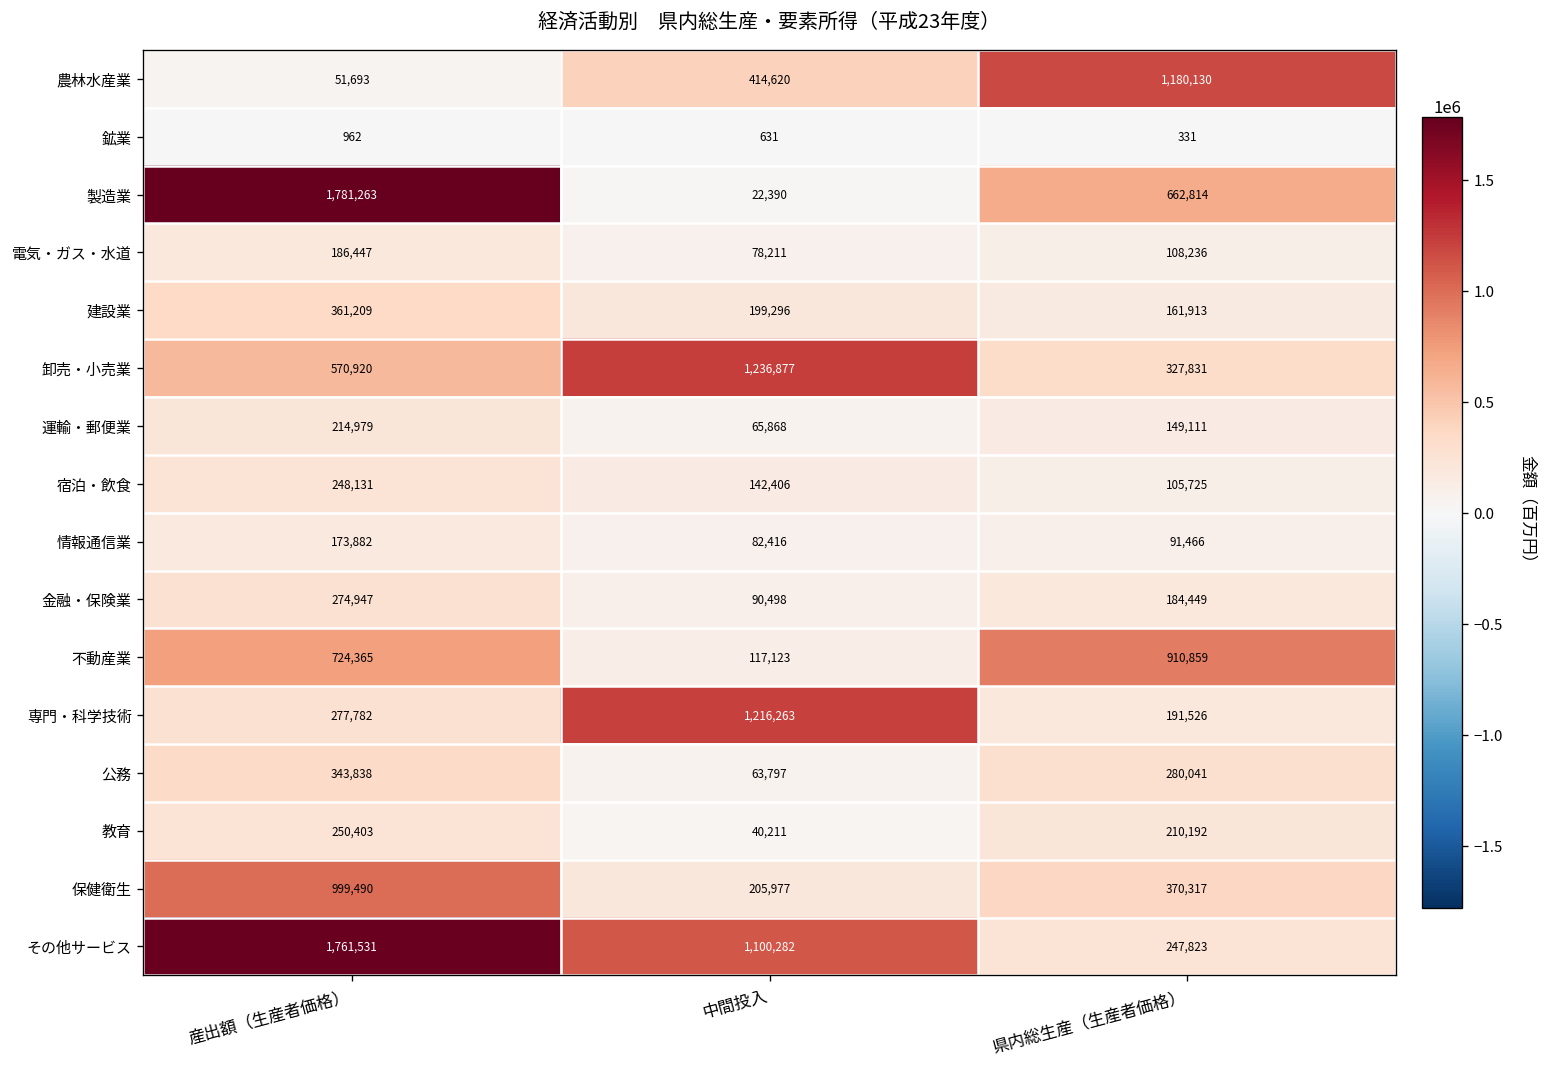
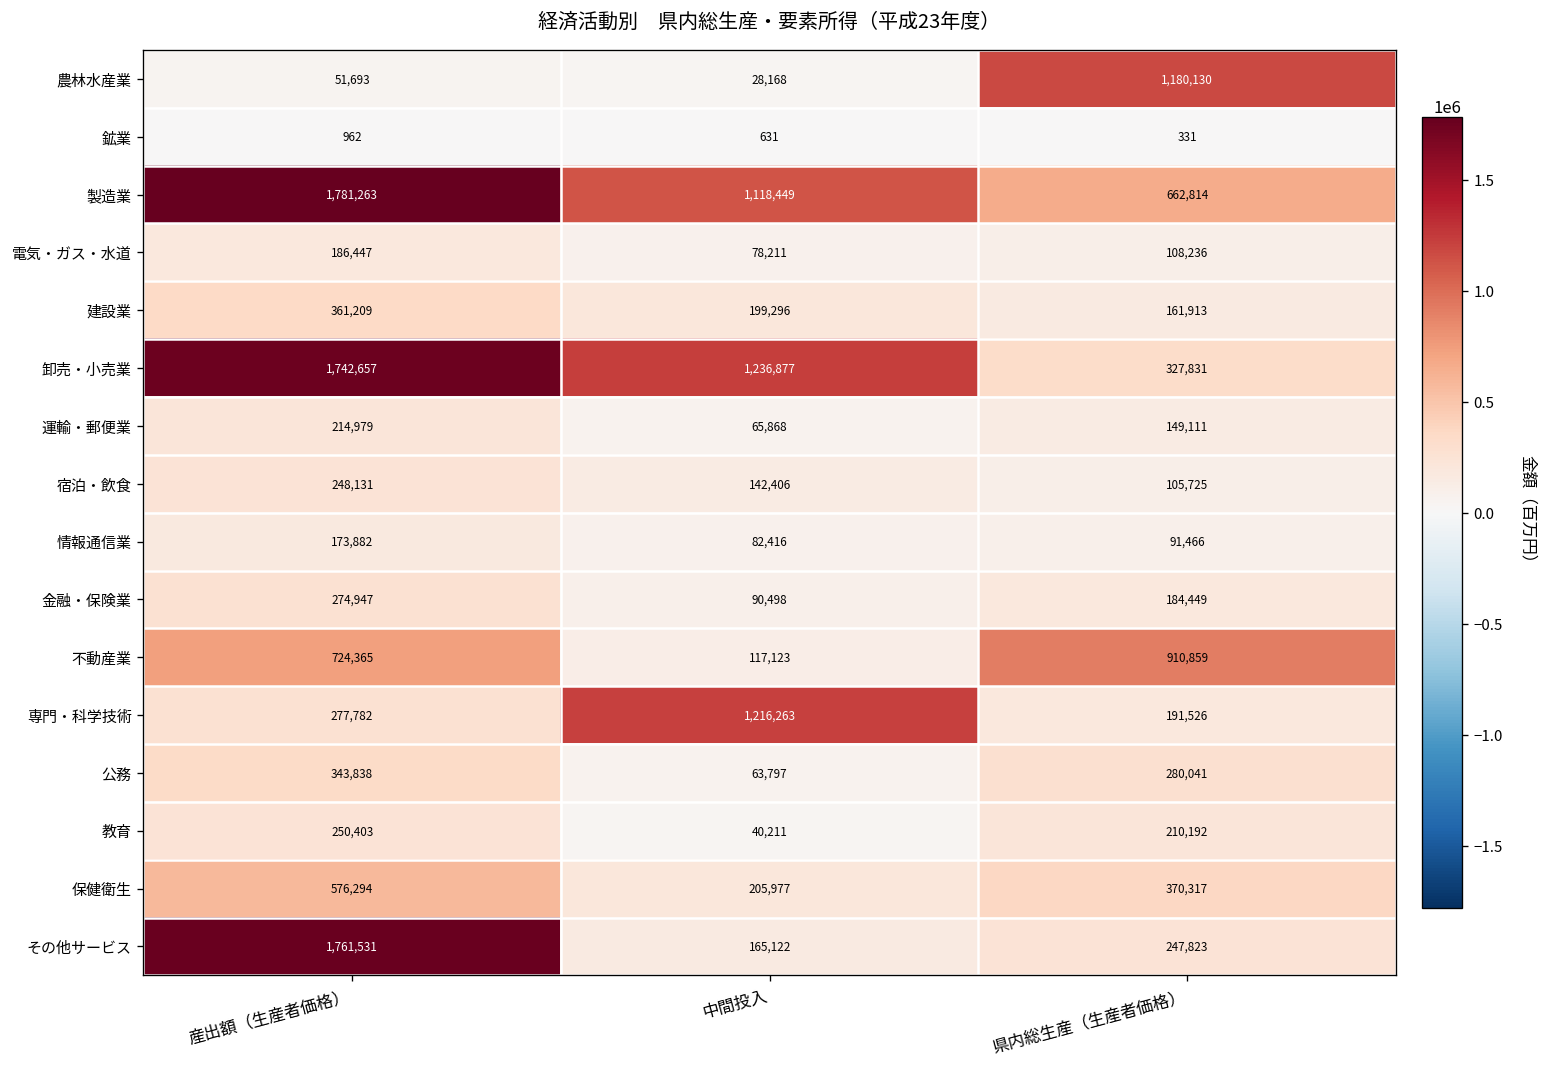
農林水産業, 中間投入: 414,620 -> 28,168
製造業, 中間投入: 22,390 -> 1,118,449
卸売・小売業, 産出額（生産者価格）: 570,920 -> 1,742,657
保健衛生, 産出額（生産者価格）: 999,490 -> 576,294
その他サービス, 中間投入: 1,100,282 -> 165,122
